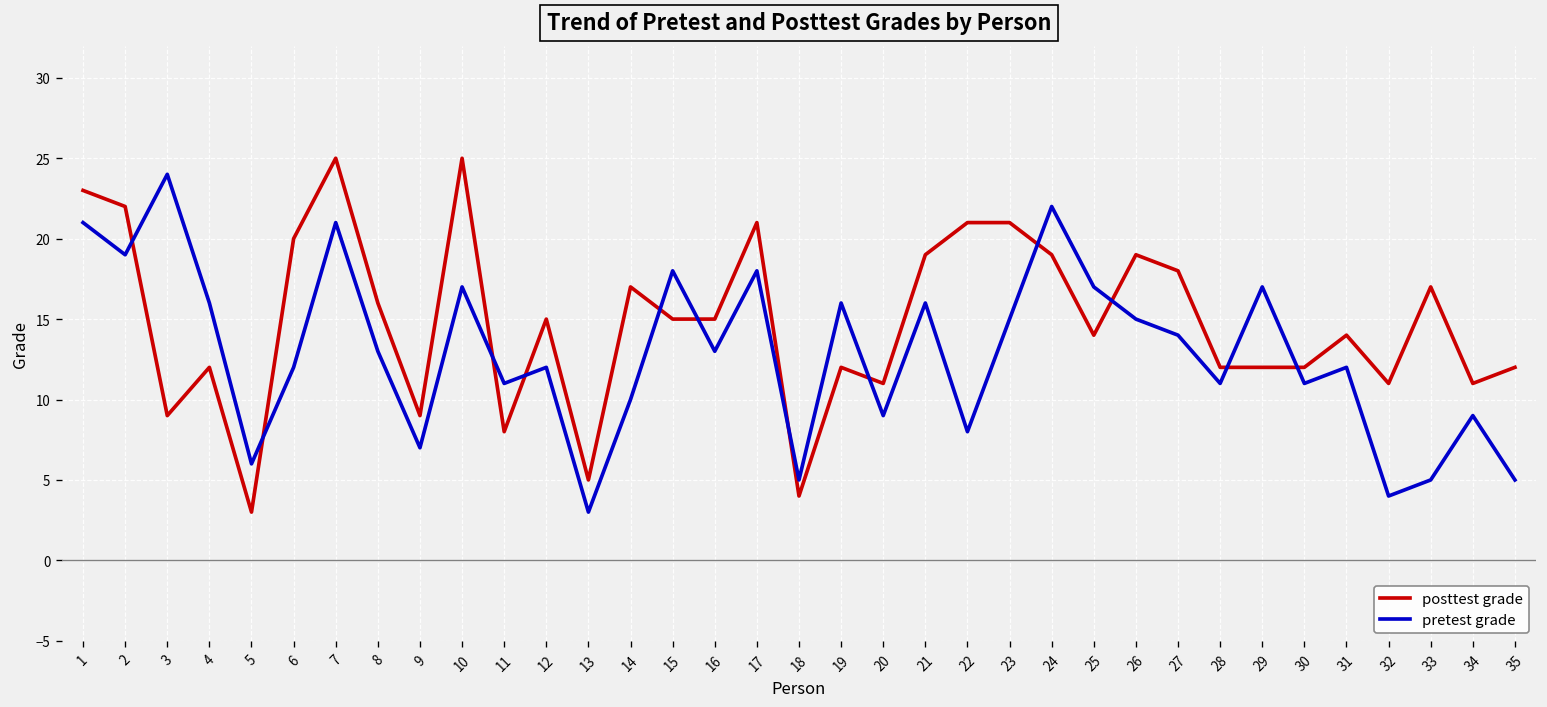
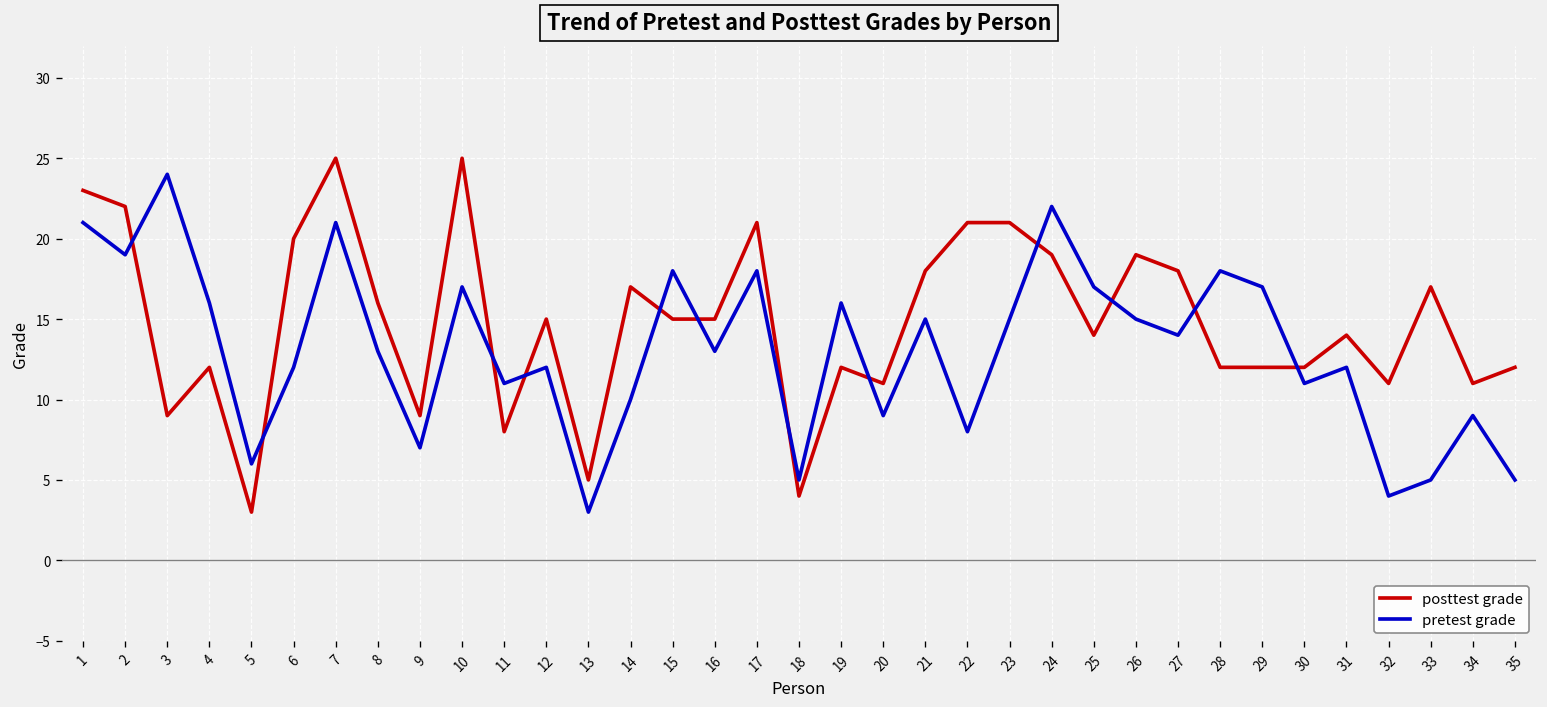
posttest grade, 21: 19 -> 18
pretest grade, 21: 16 -> 15
pretest grade, 28: 11 -> 18
